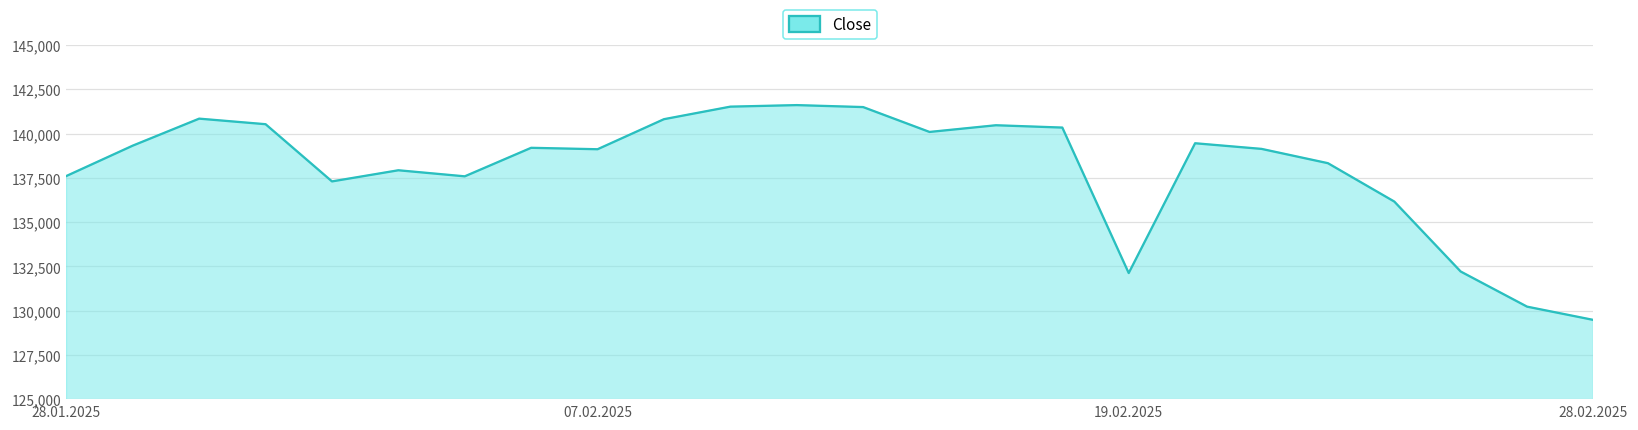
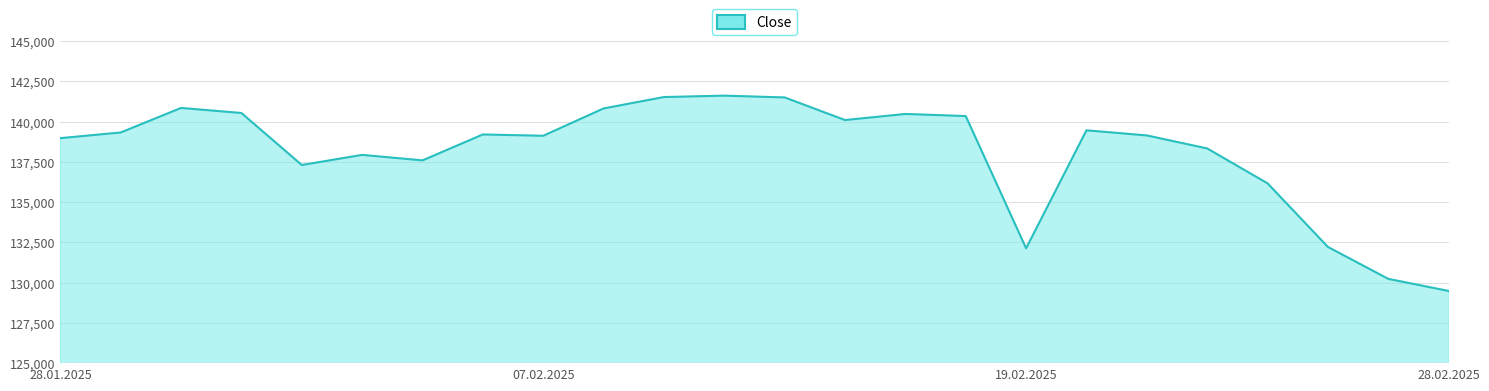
28.01.2025: 137,600 -> 139,000
